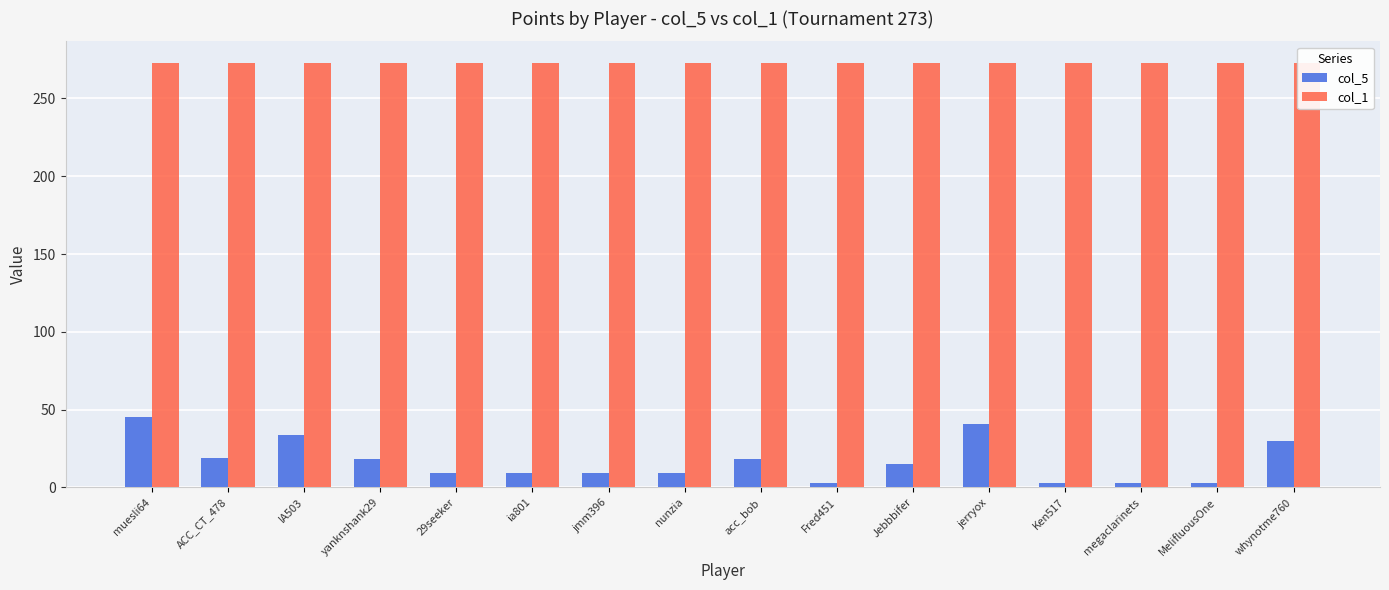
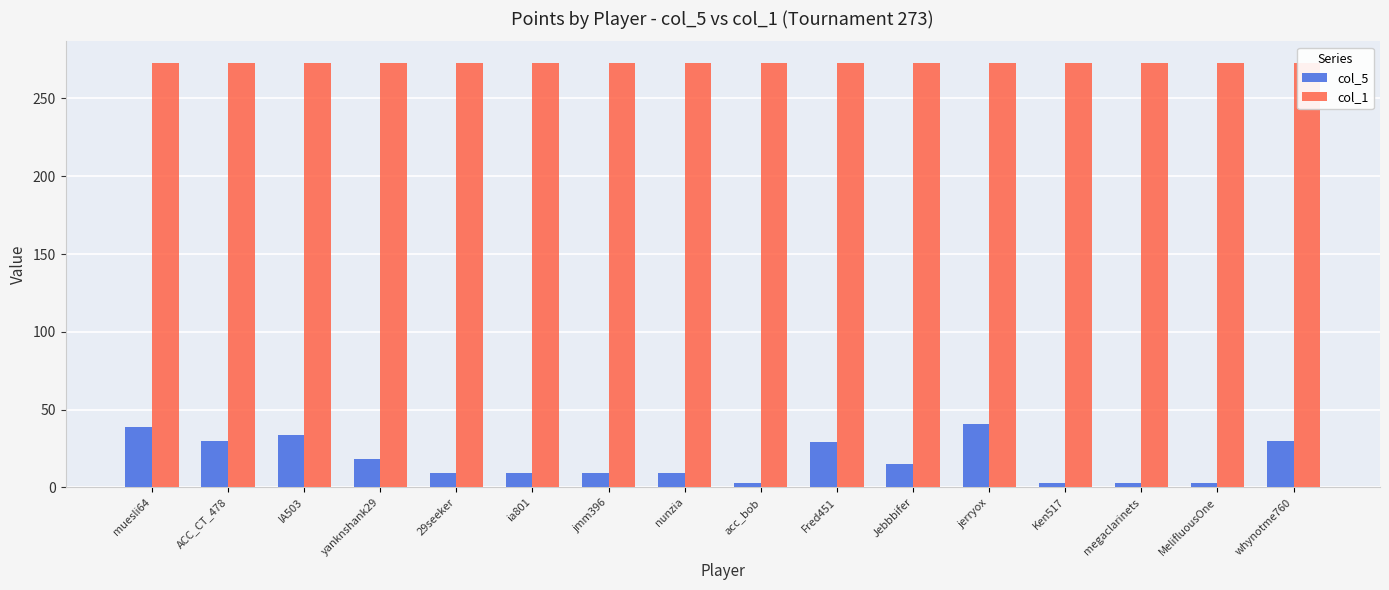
col_5, muesli64: 45 -> 39
col_5, ACC_CT_478: 19 -> 30
col_5, acc_bob: 18 -> 3
col_5, Fred451: 3 -> 29
